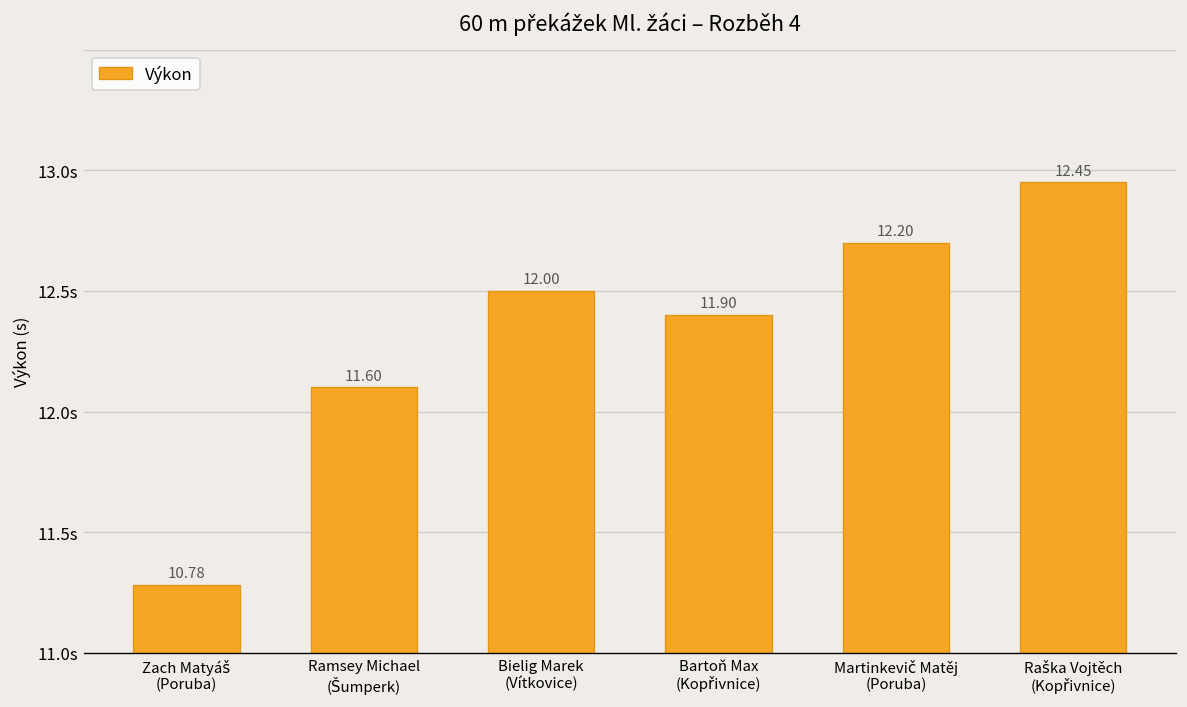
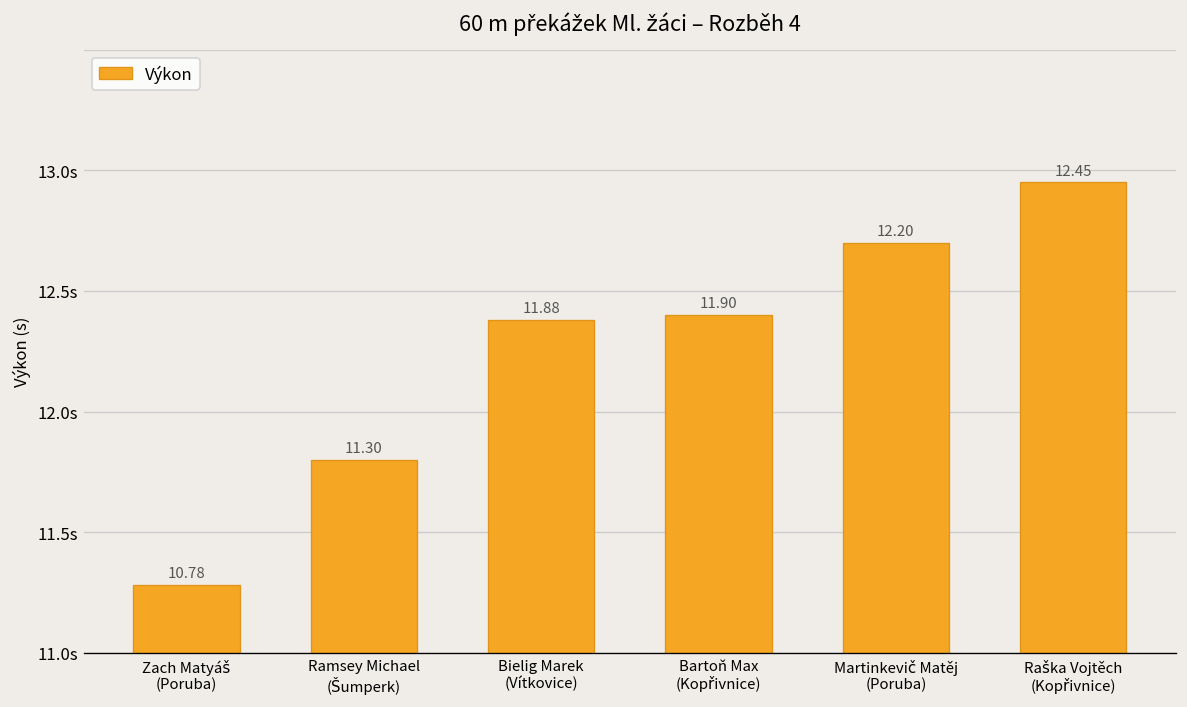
Ramsey Michael (Šumperk): 11.60 -> 11.30
Bielig Marek (Vítkovice): 12.00 -> 11.88
